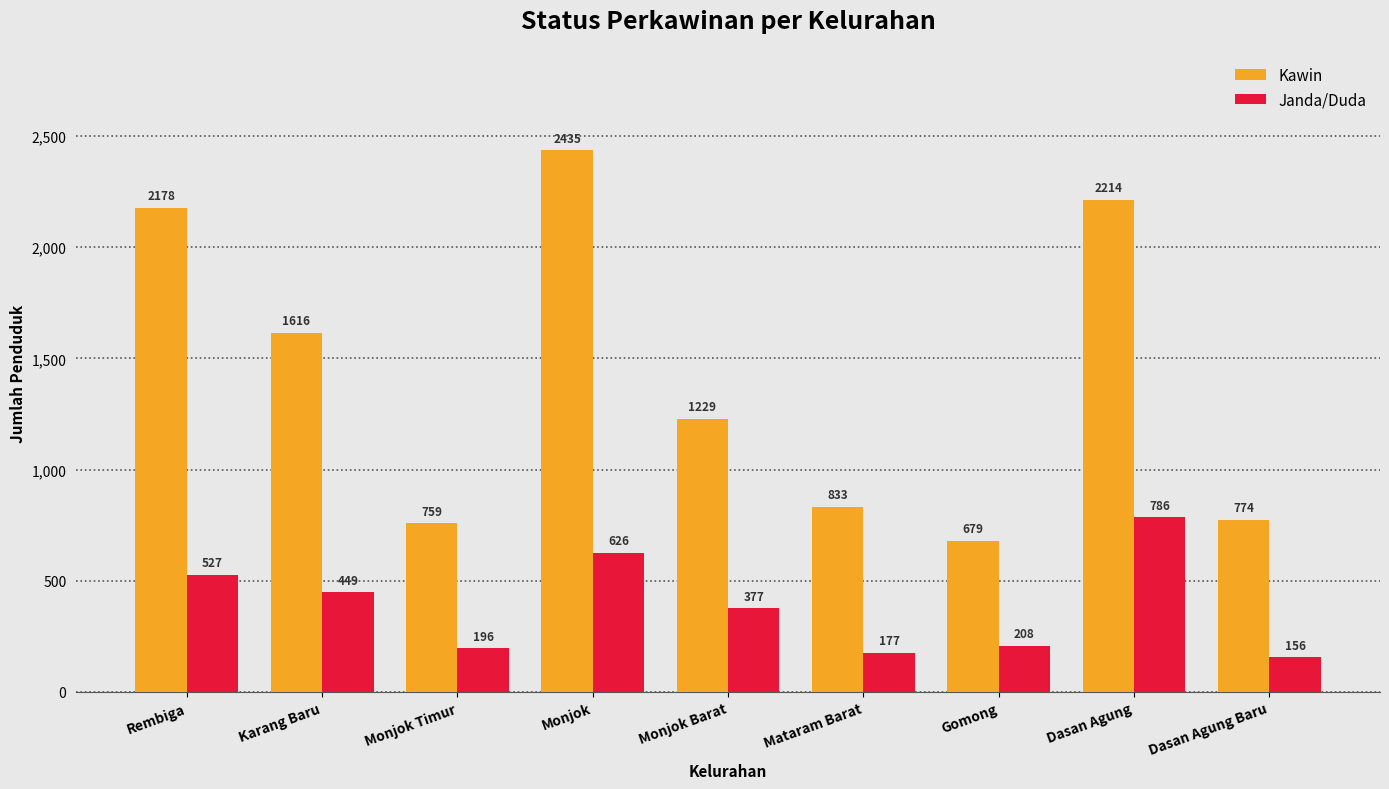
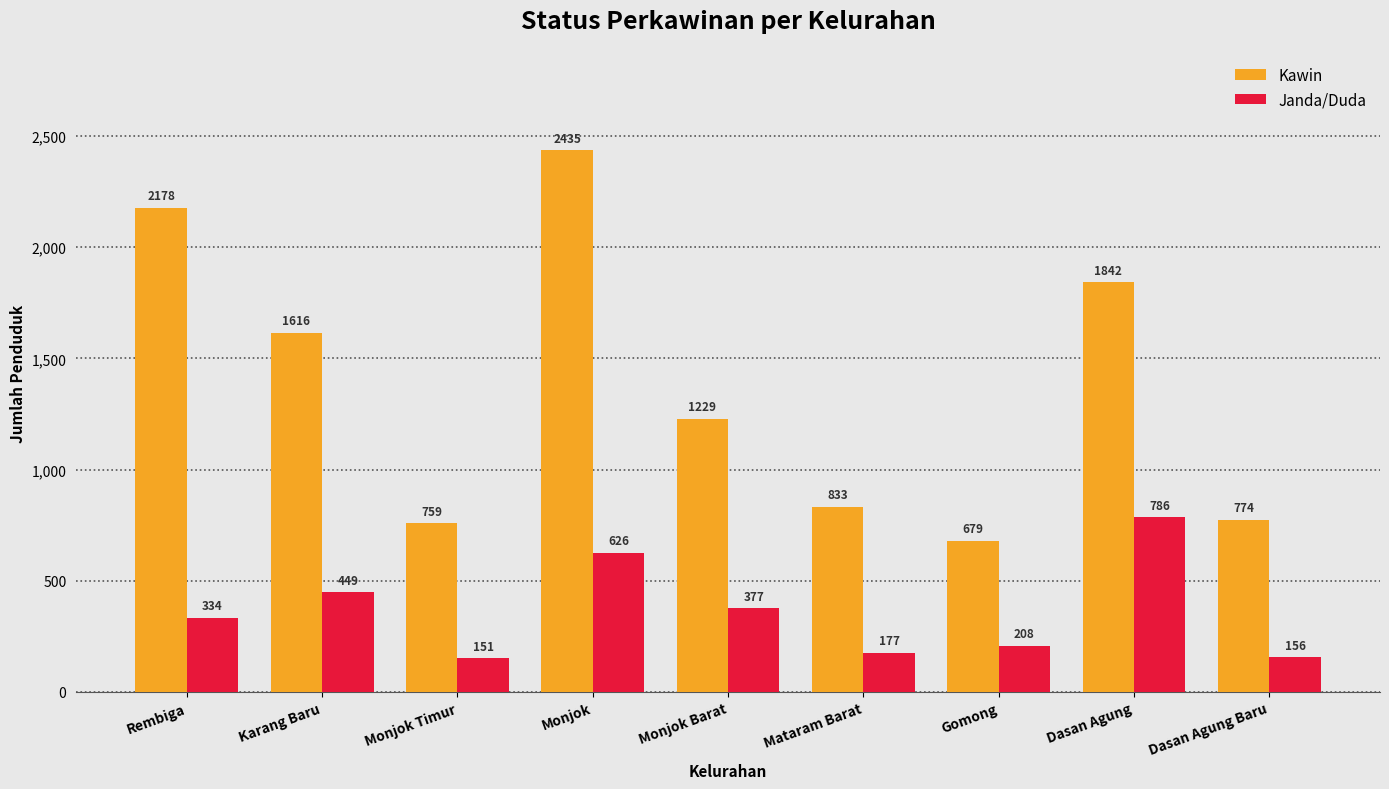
Janda/Duda, Rembiga: 527 -> 334
Janda/Duda, Monjok Timur: 196 -> 151
Kawin, Dasan Agung: 2214 -> 1842
